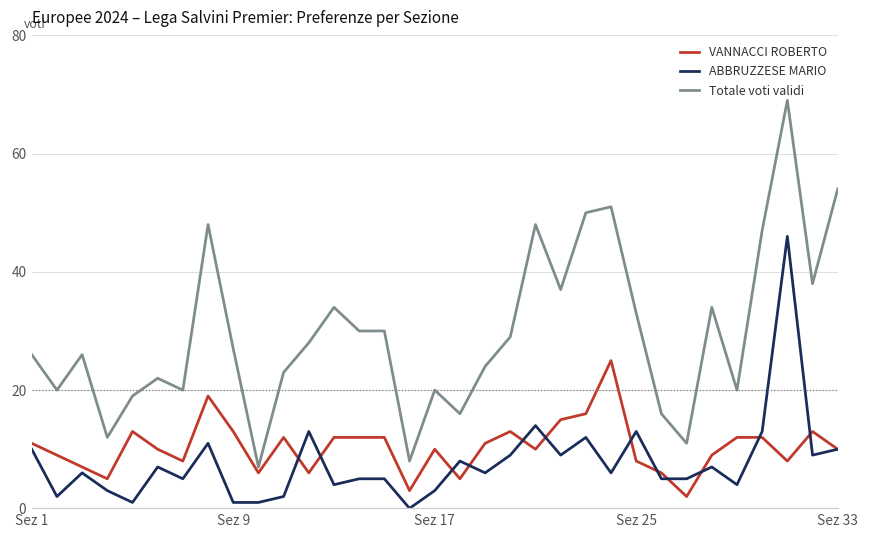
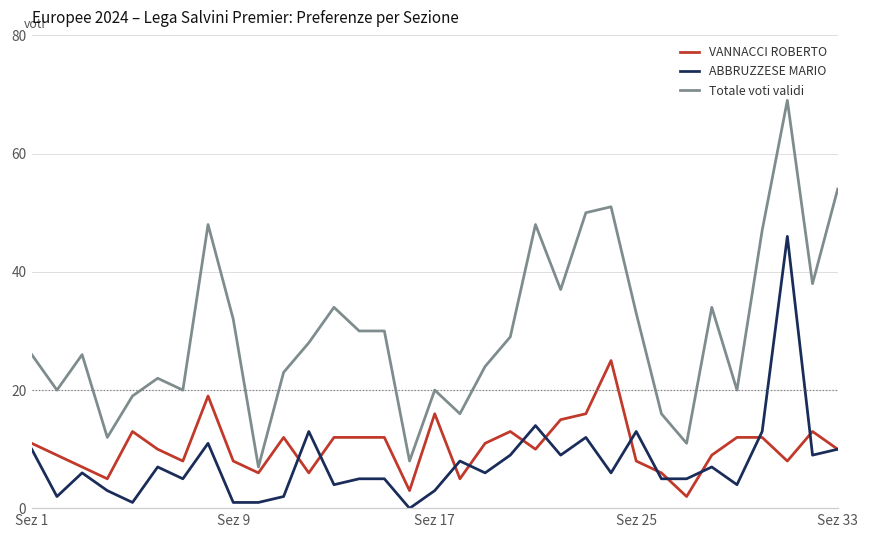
VANNACCI ROBERTO, Sez 9: 13 -> 8
Totale voti validi, Sez 9: 27 -> 32
VANNACCI ROBERTO, Sez 17: 10 -> 16
